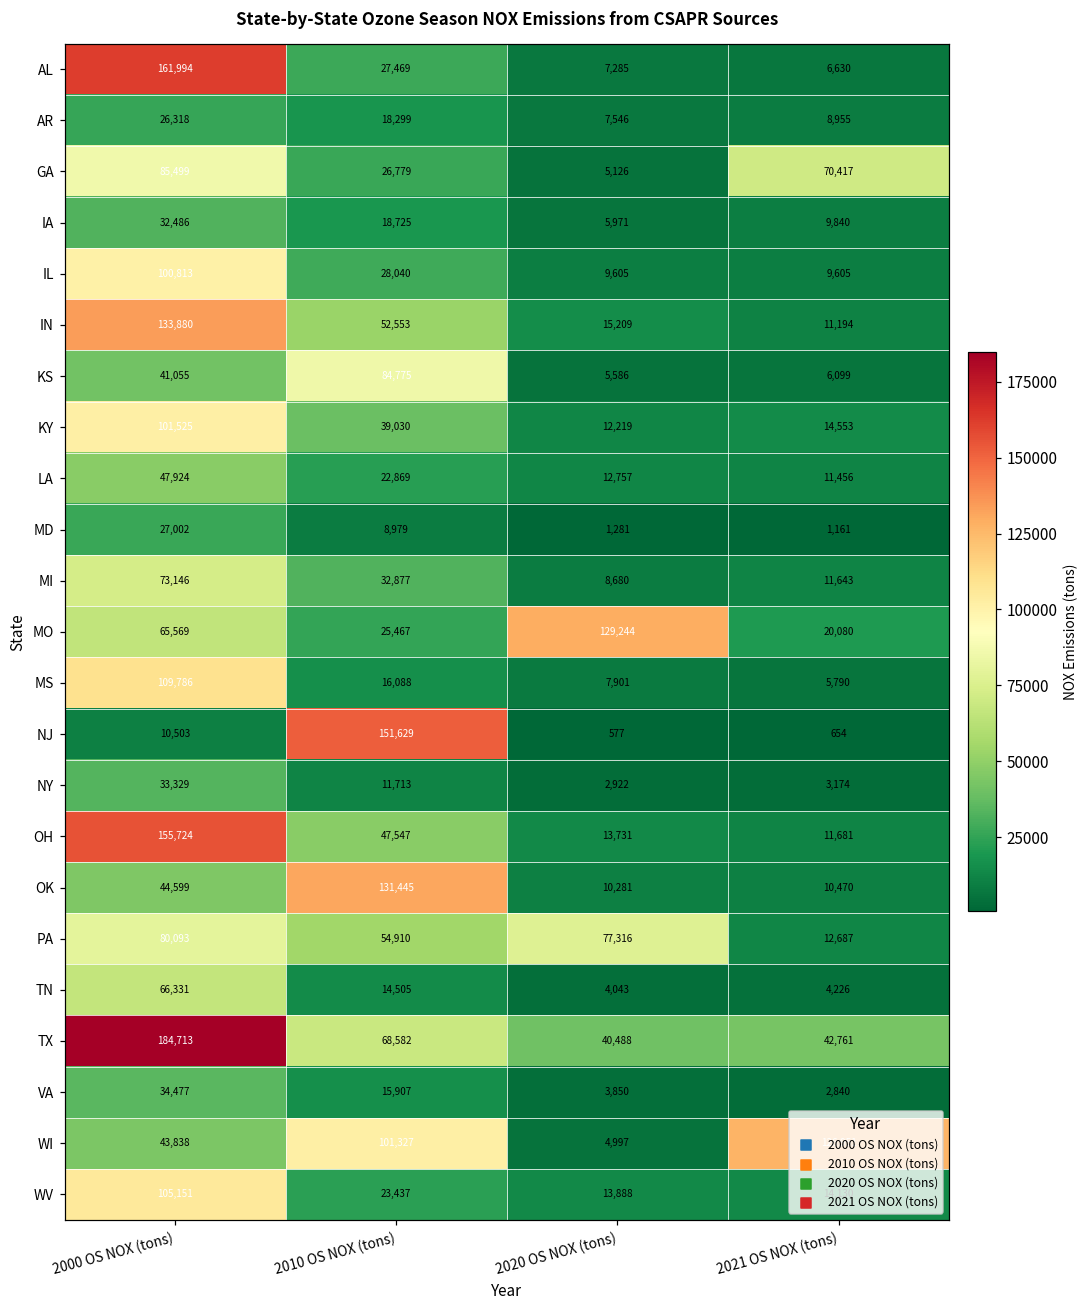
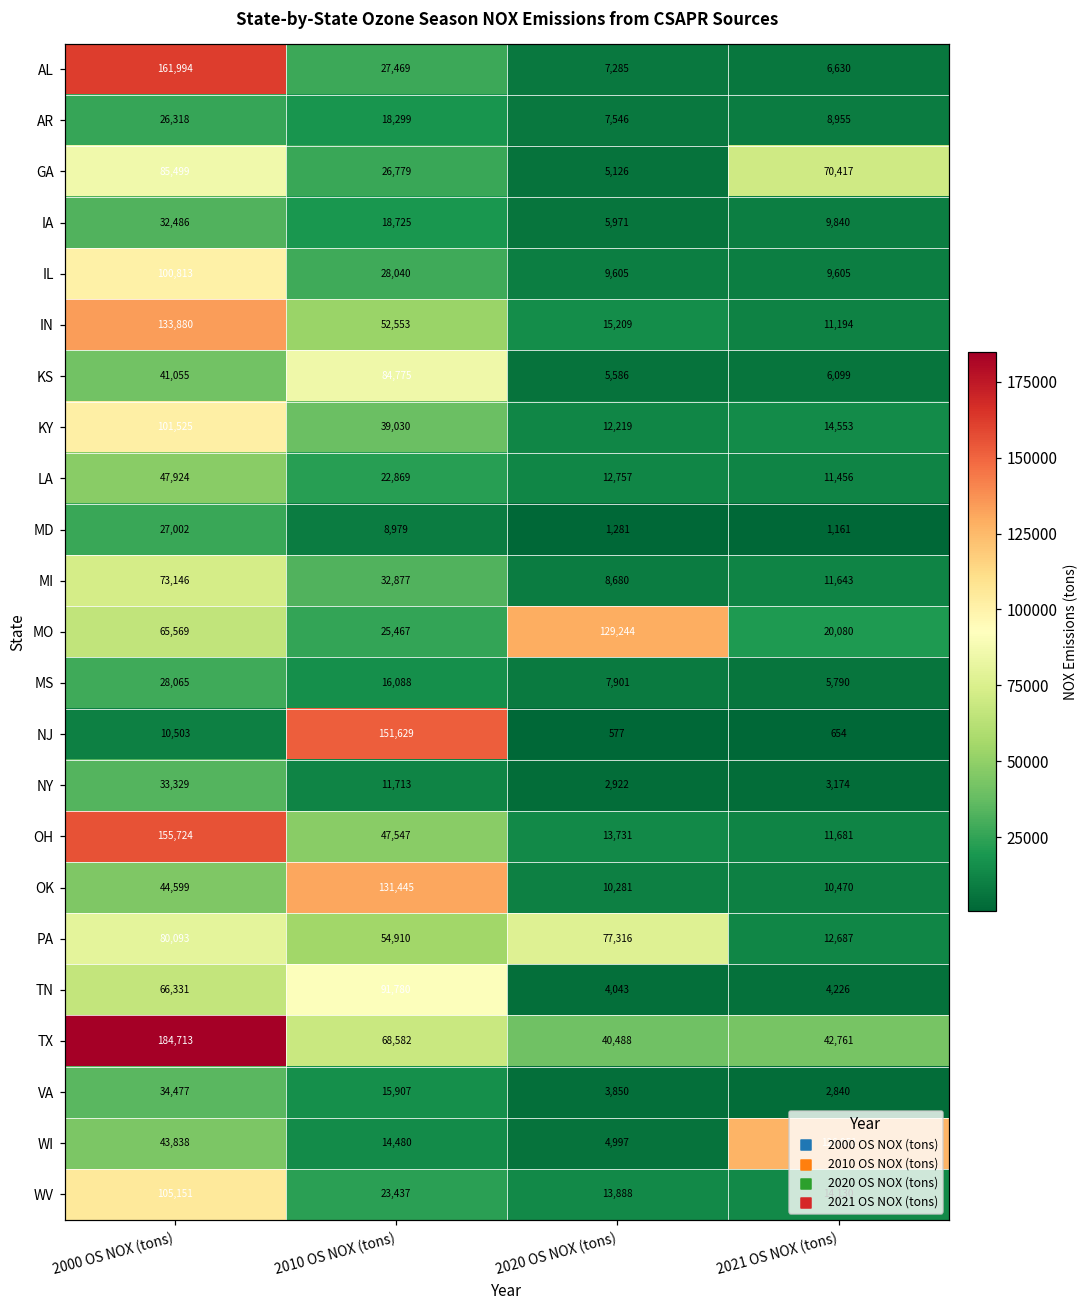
MS, 2000 OS NOX (tons): 109,786 -> 28,065
TN, 2010 OS NOX (tons): 14,505 -> 91,780
WI, 2010 OS NOX (tons): 101,327 -> 14,480
